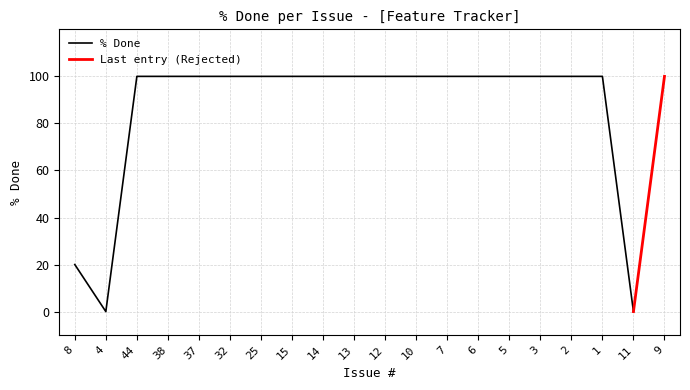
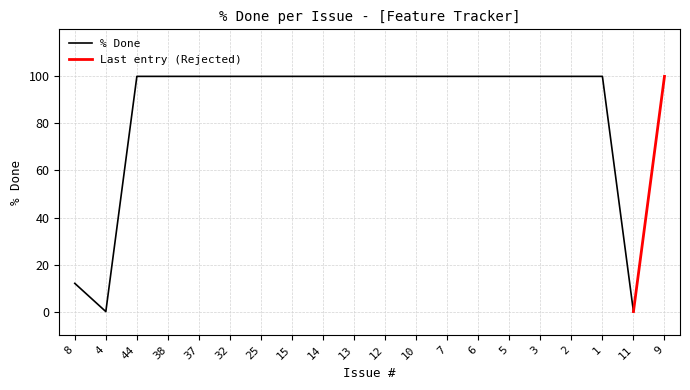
% Done, 8: 20 -> 12
